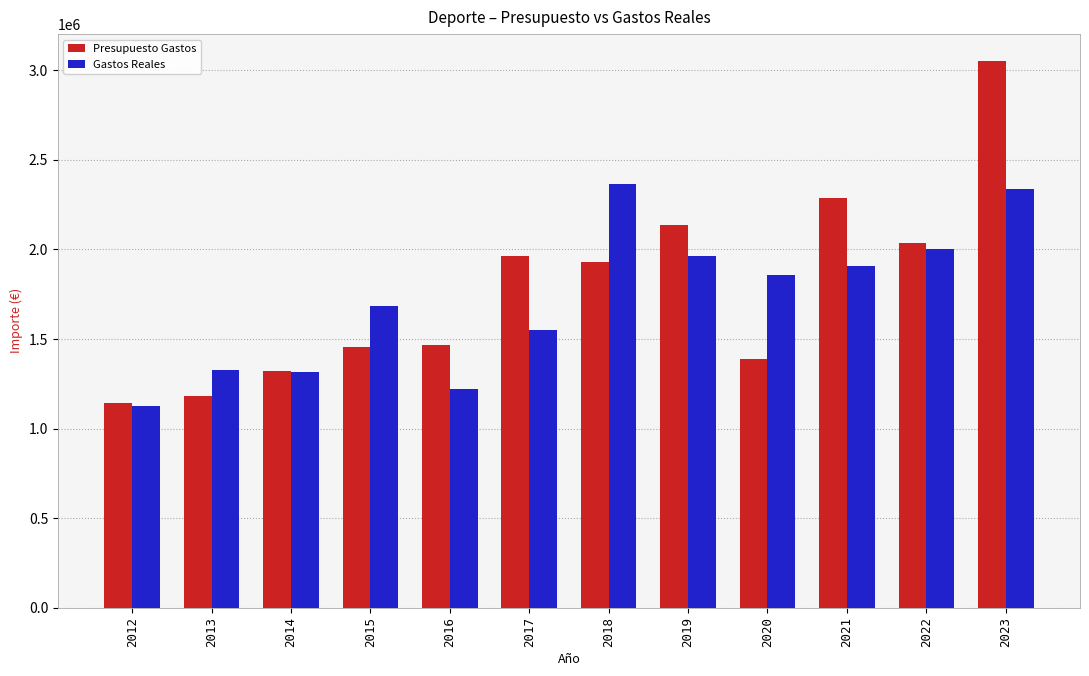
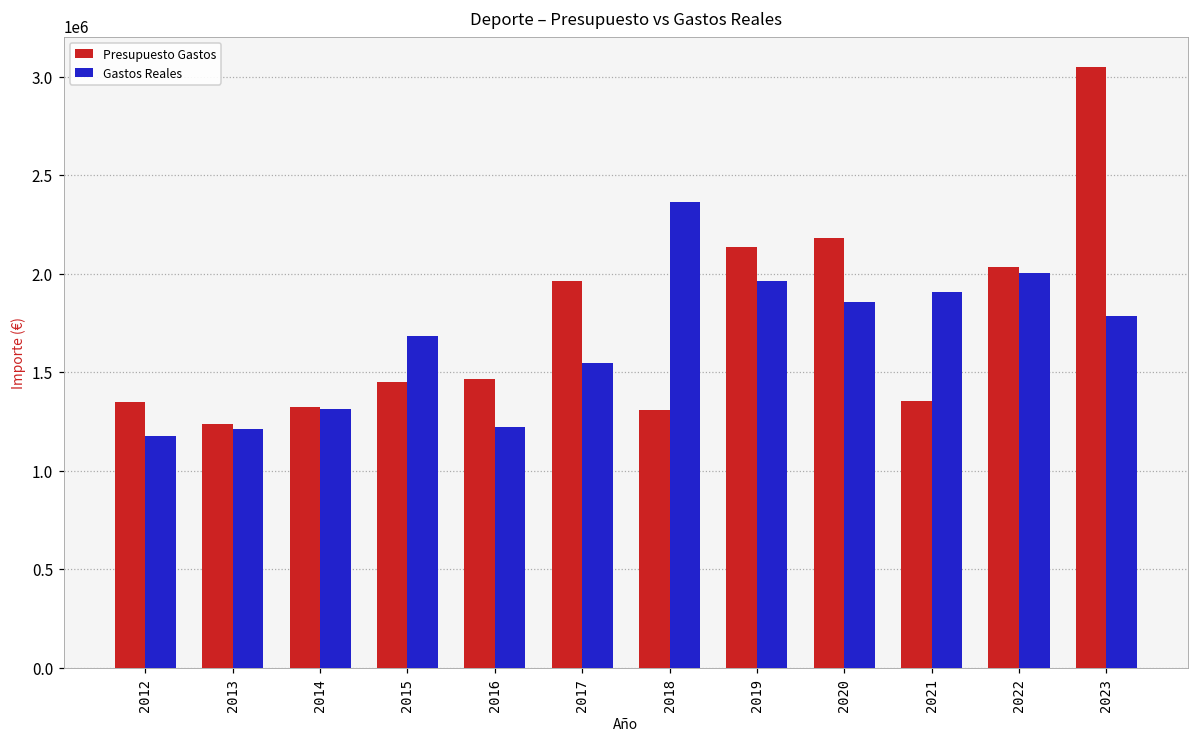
Presupuesto Gastos, 2012: 1140000 -> 1350000
Gastos Reales, 2012: 1120000 -> 1180000
Presupuesto Gastos, 2013: 1180000 -> 1240000
Gastos Reales, 2013: 1330000 -> 1210000
Presupuesto Gastos, 2018: 1930000 -> 1310000
Presupuesto Gastos, 2020: 1390000 -> 2180000
Presupuesto Gastos, 2021: 2290000 -> 1350000
Gastos Reales, 2023: 2340000 -> 1780000
